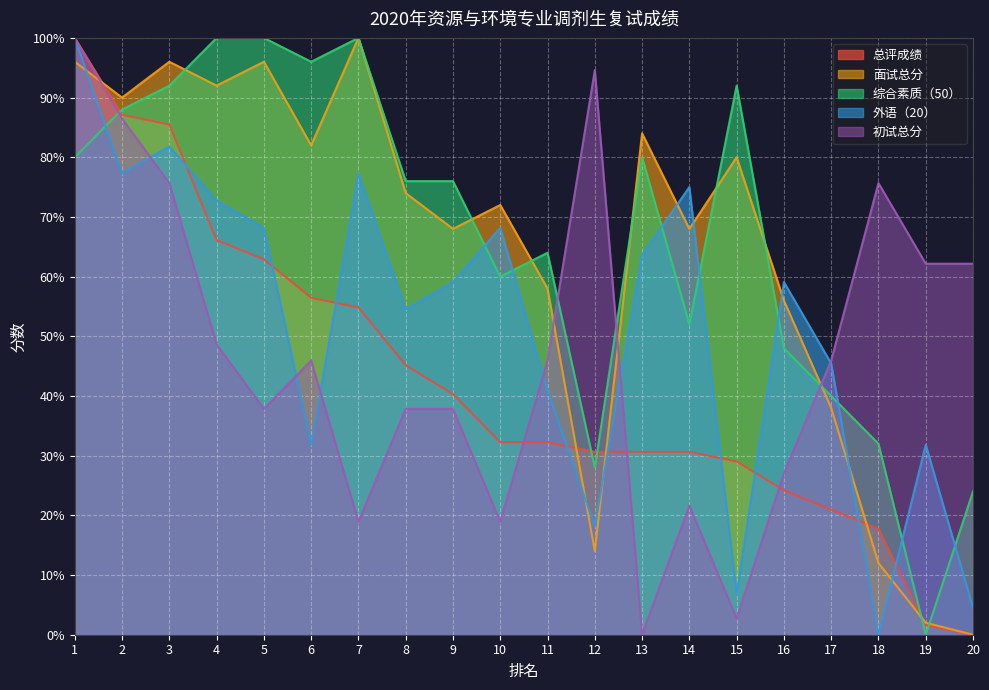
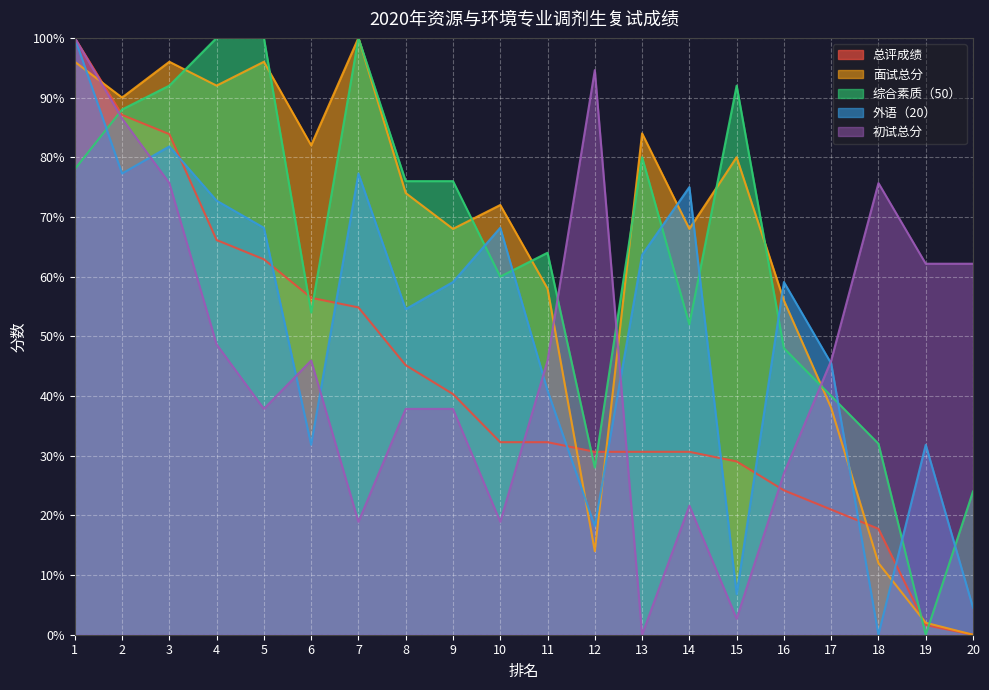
综合素质（50）, 1: 80% -> 78%
总评成绩, 3: 85% -> 84%
综合素质（50）, 6: 96% -> 54%
